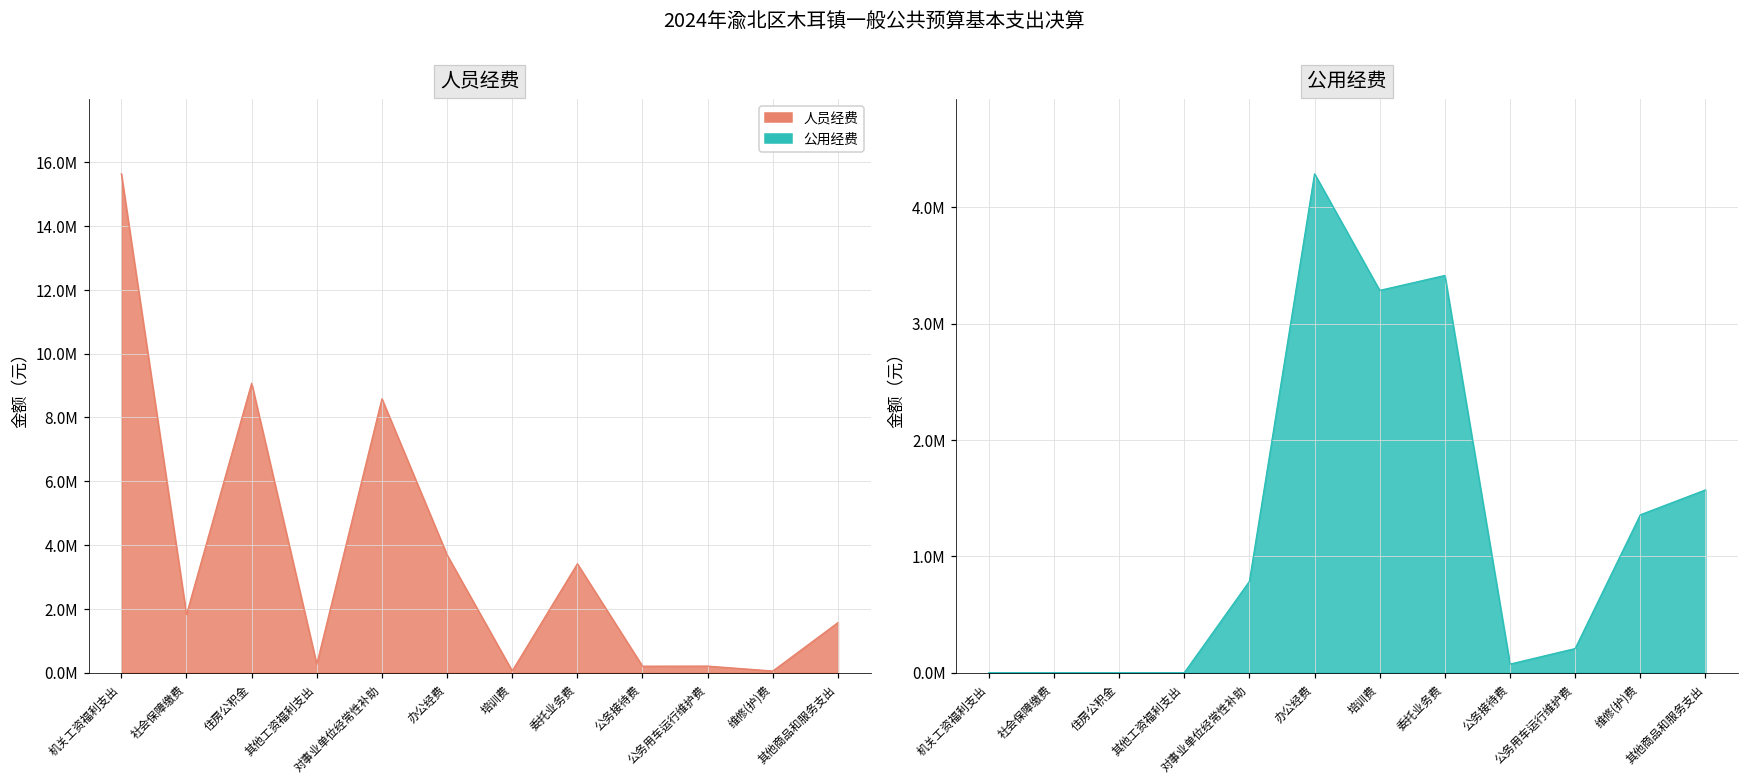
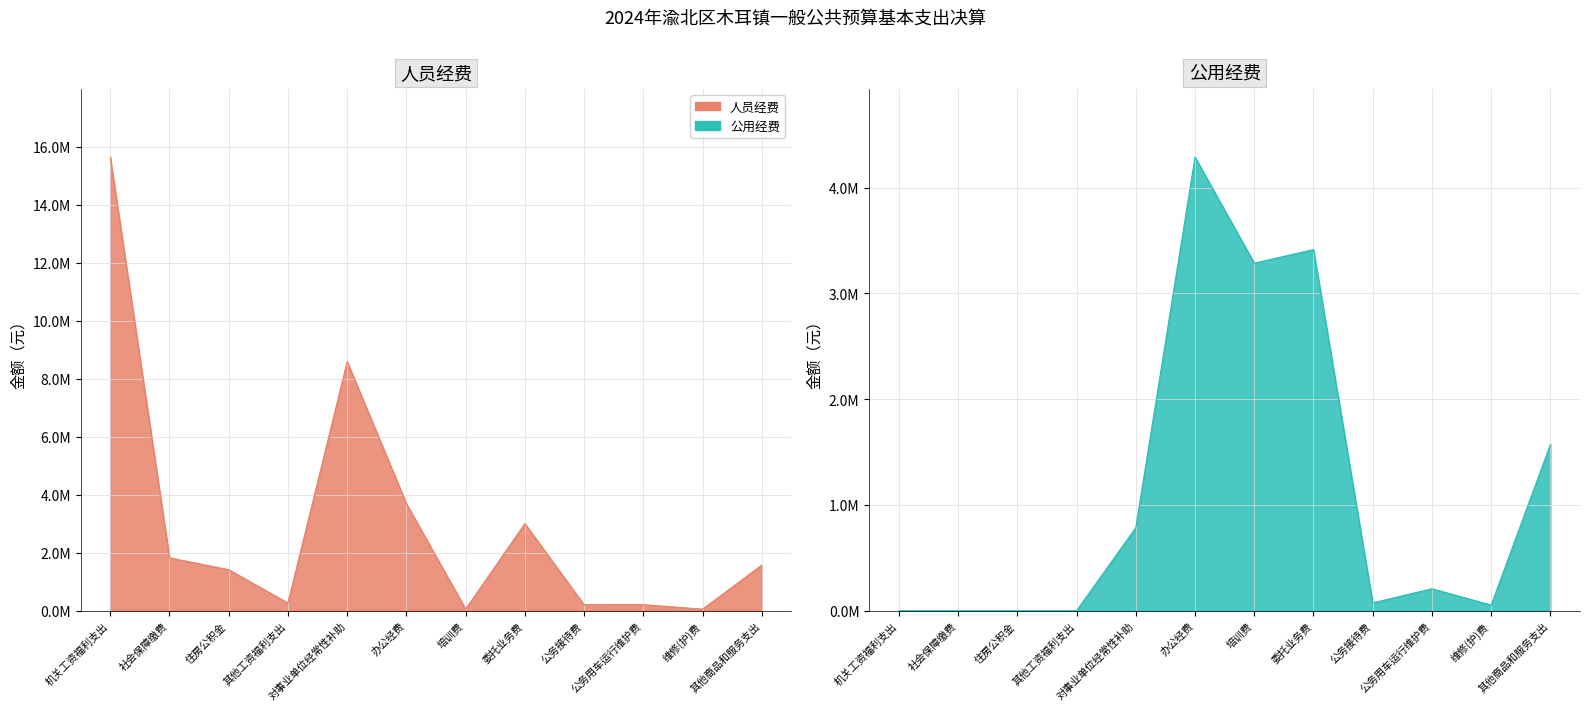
人员经费, 住房公积金: 9100000 -> 1400000
人员经费, 委托业务费: 3400000 -> 3000000
公用经费, 维修(护)费: 1360000 -> 50000
